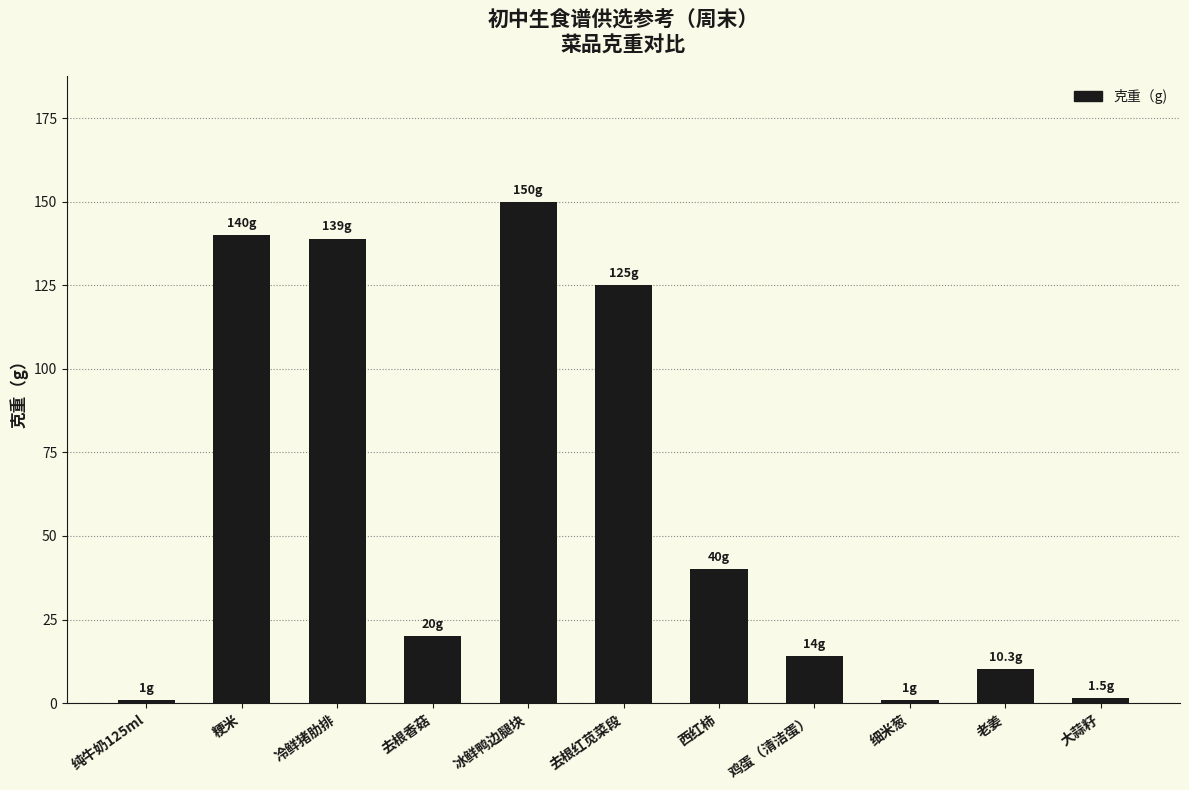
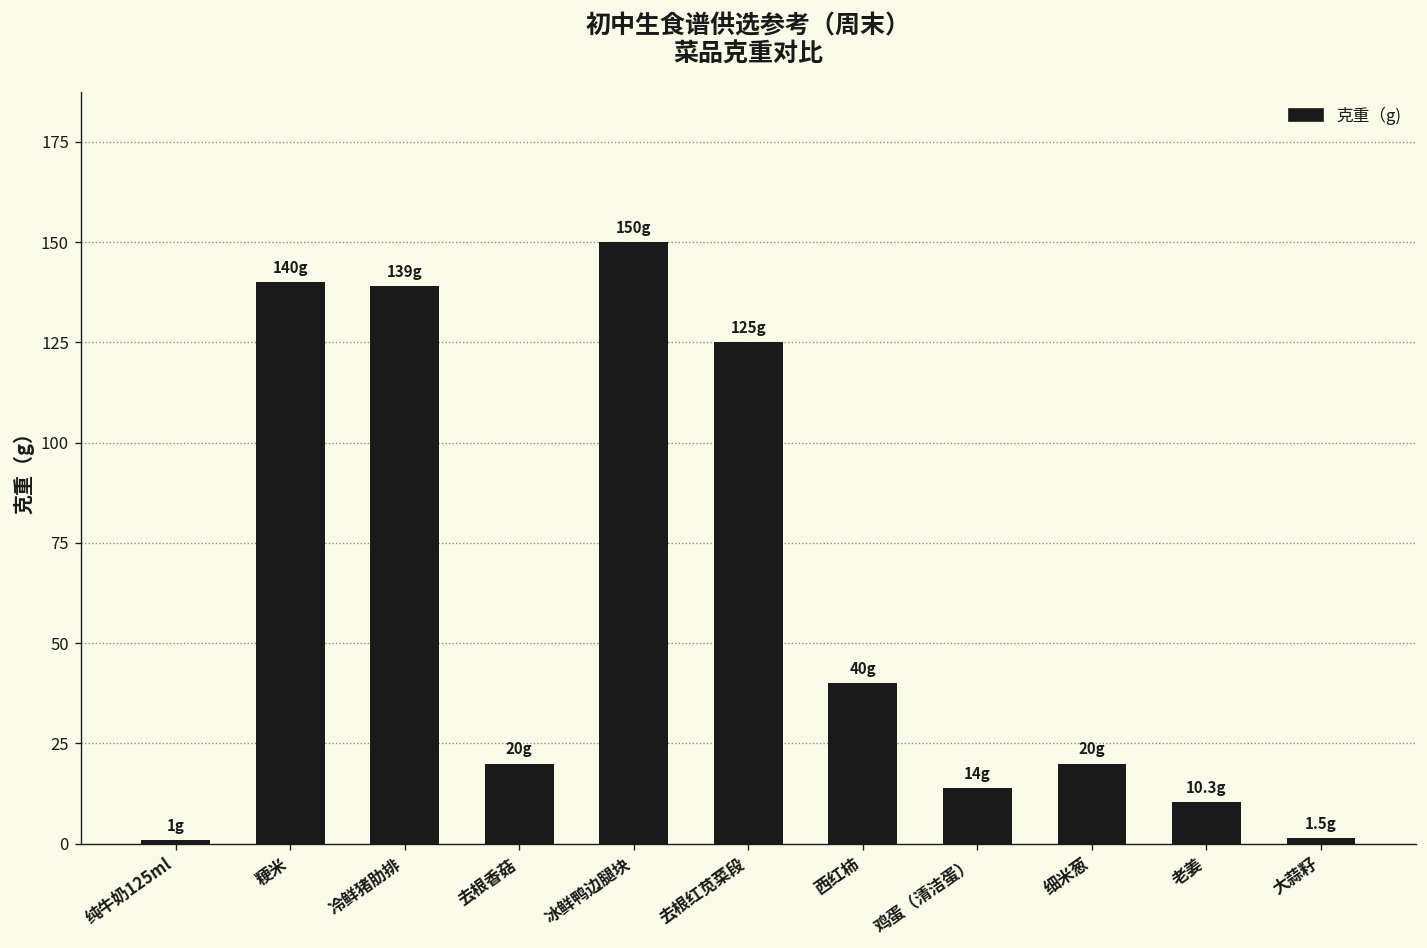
细米葱: 1g -> 20g
